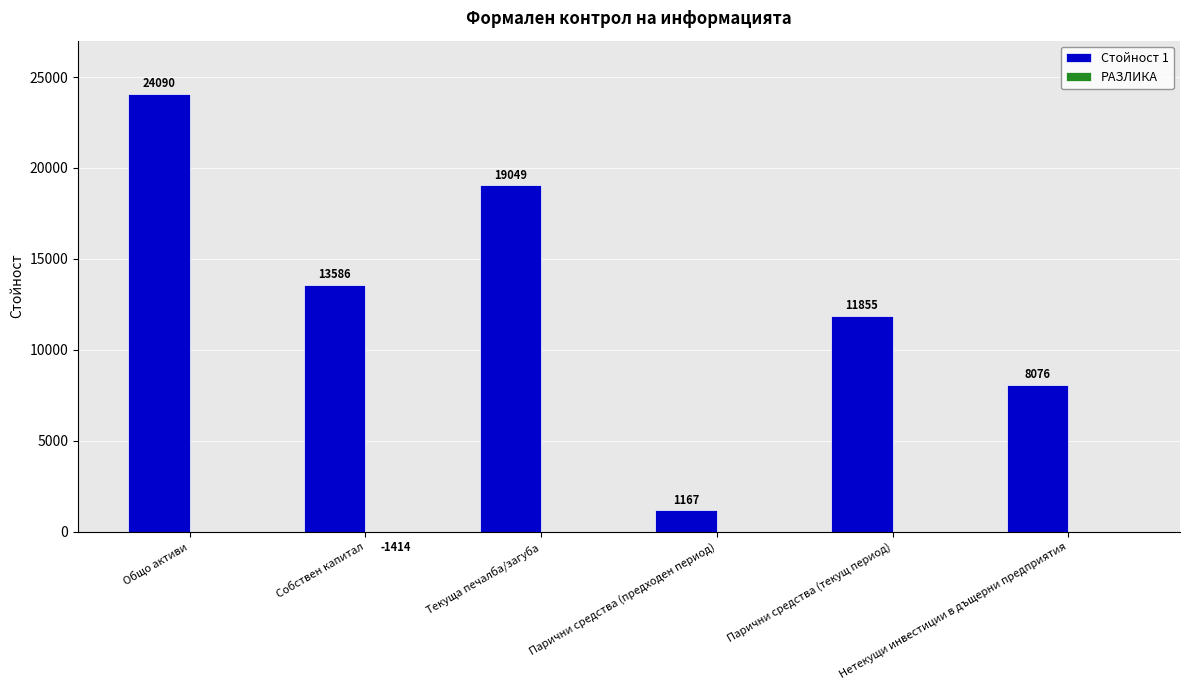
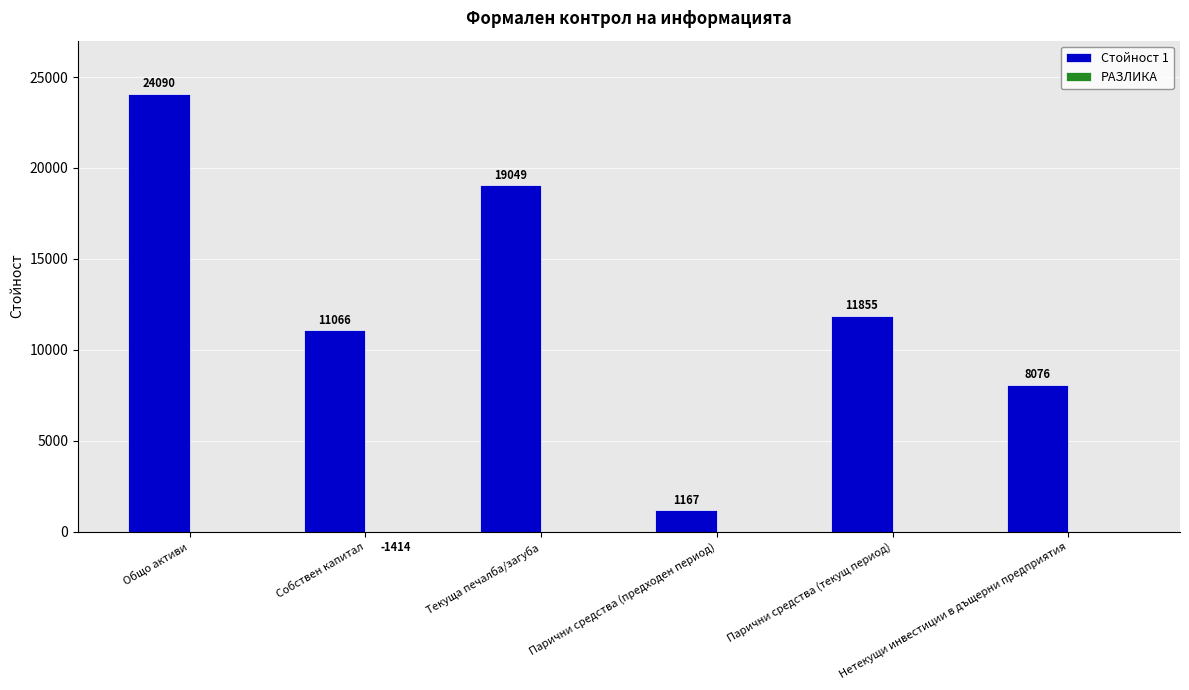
Стойност 1, Собствен капитал: 13586 -> 11066
